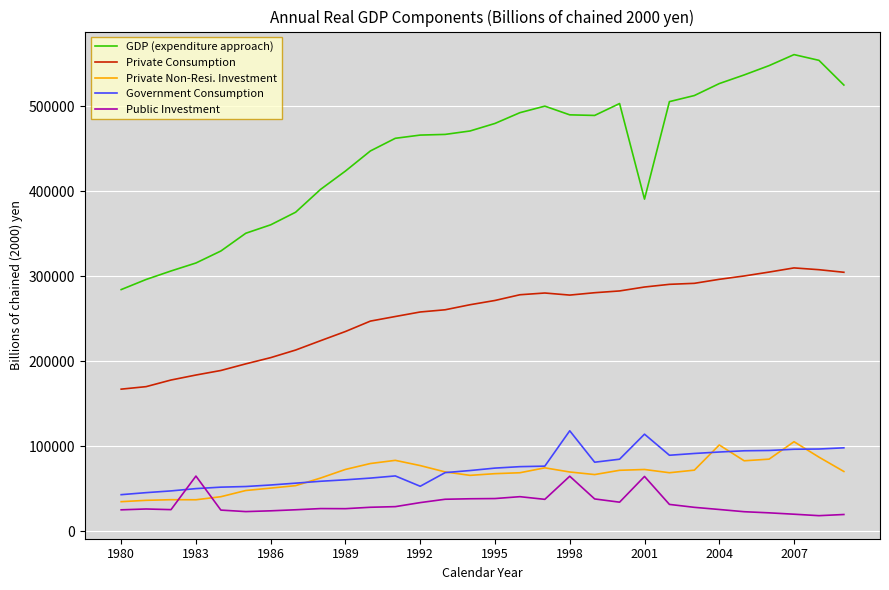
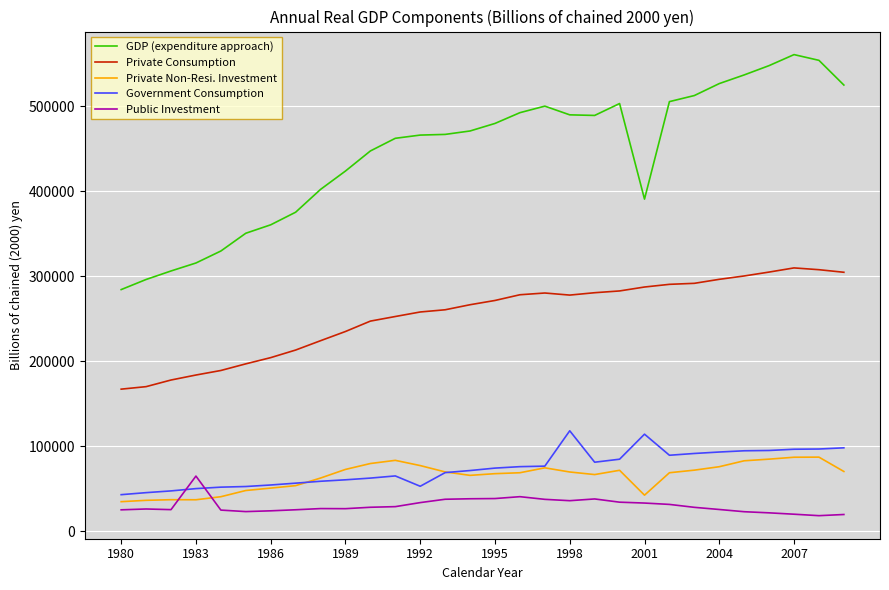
Public Investment, 1998: 60000 -> 40000
Private Non-Resi. Investment, 2001: 70000 -> 40000
Public Investment, 2001: 60000 -> 30000
Private Non-Resi. Investment, 2004: 100000 -> 80000
Private Non-Resi. Investment, 2007: 110000 -> 90000
